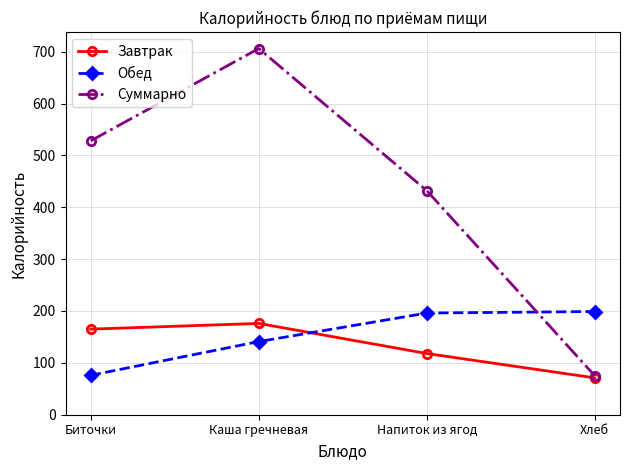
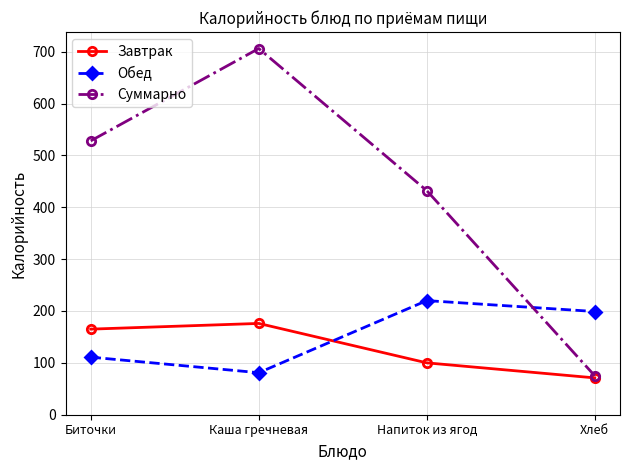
Обед, Биточки: 80 -> 110
Обед, Каша гречневая: 140 -> 80
Завтрак, Напиток из ягод: 120 -> 100
Обед, Напиток из ягод: 200 -> 220
